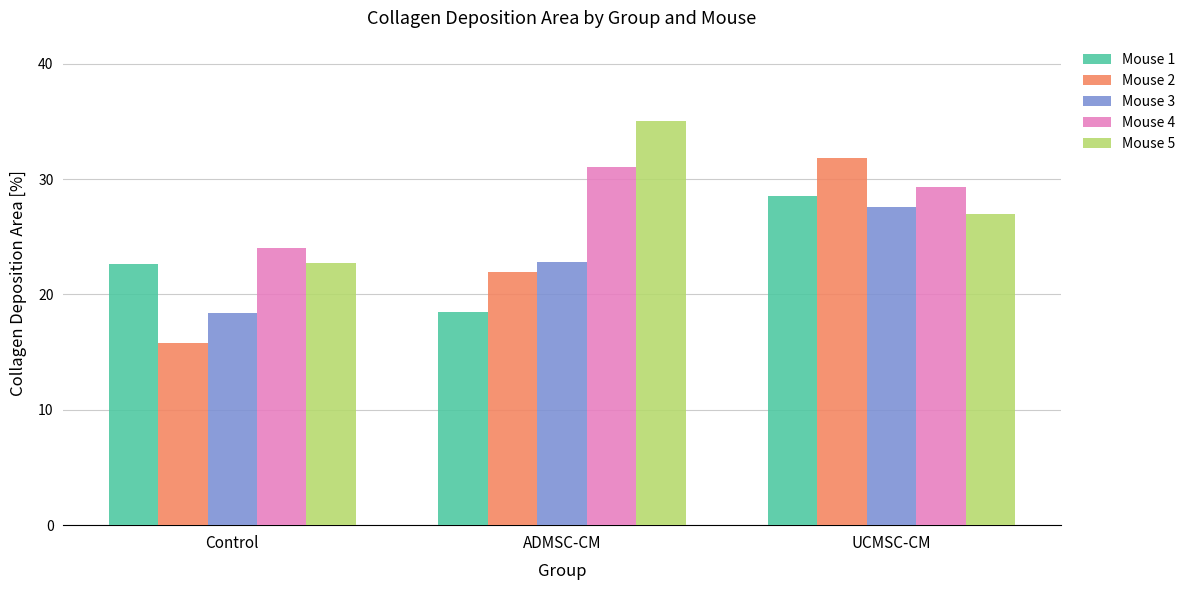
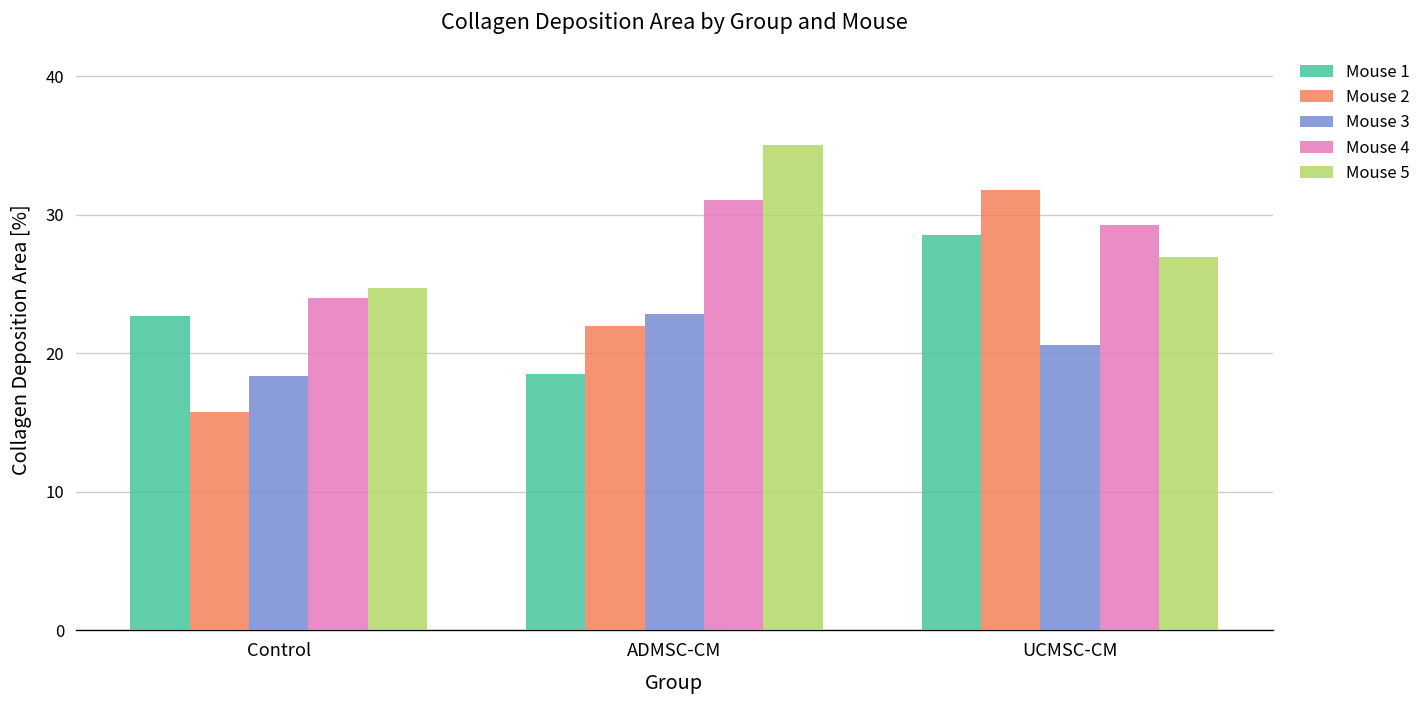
Mouse 5, Control: 22.8 -> 24.7
Mouse 3, UCMSC-CM: 27.6 -> 20.6
